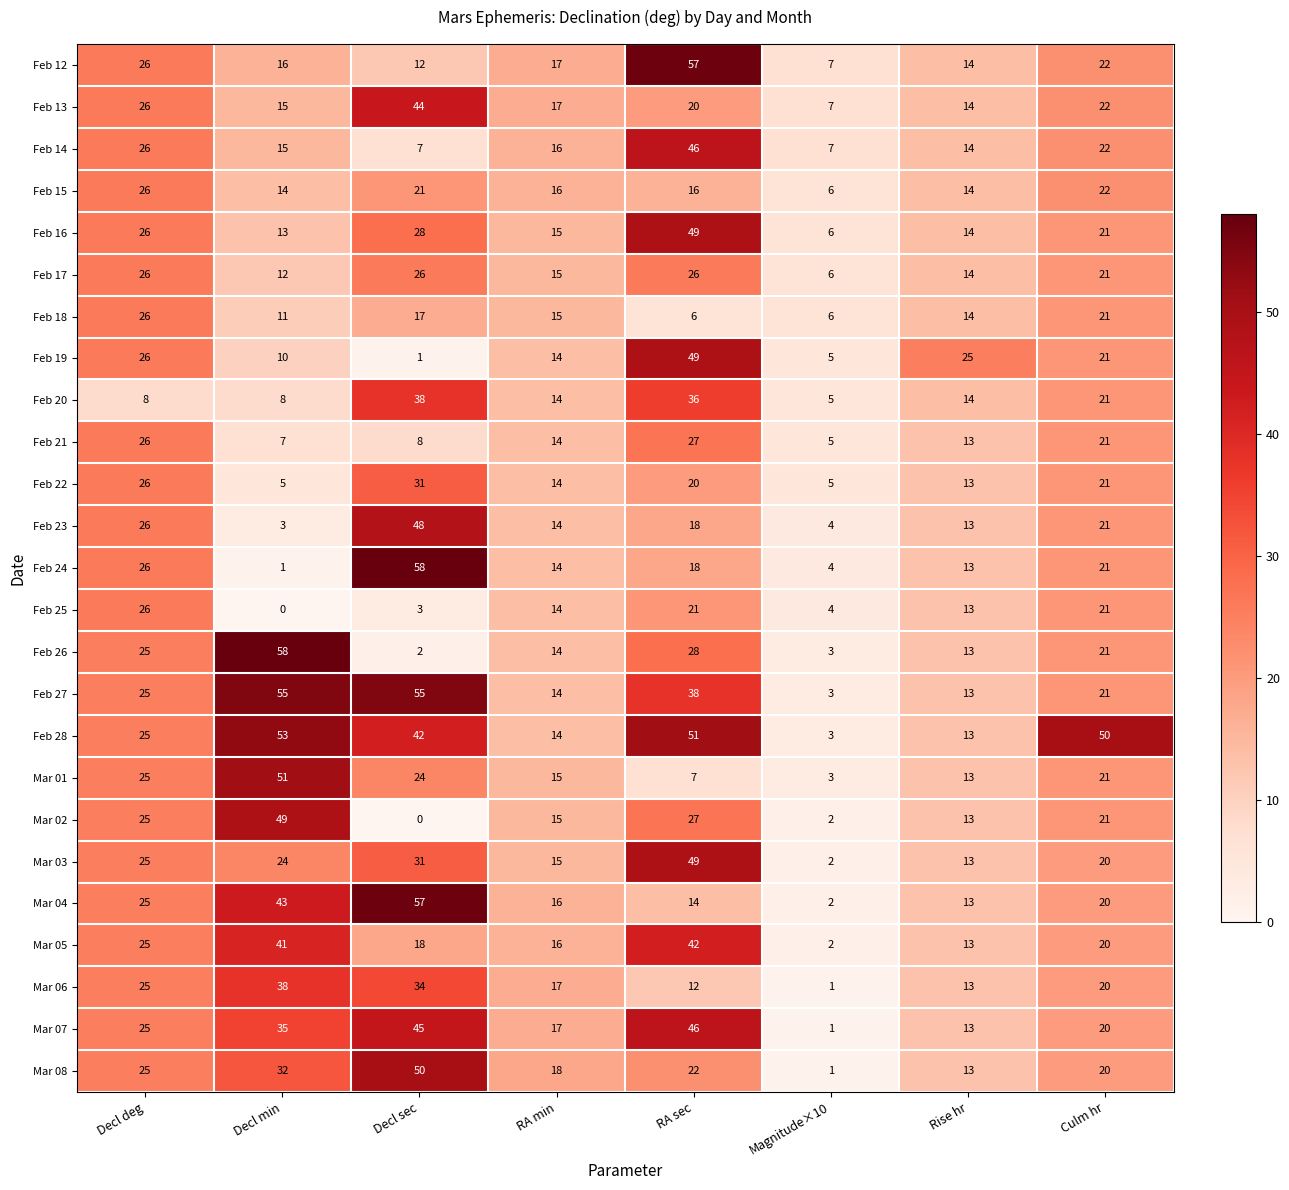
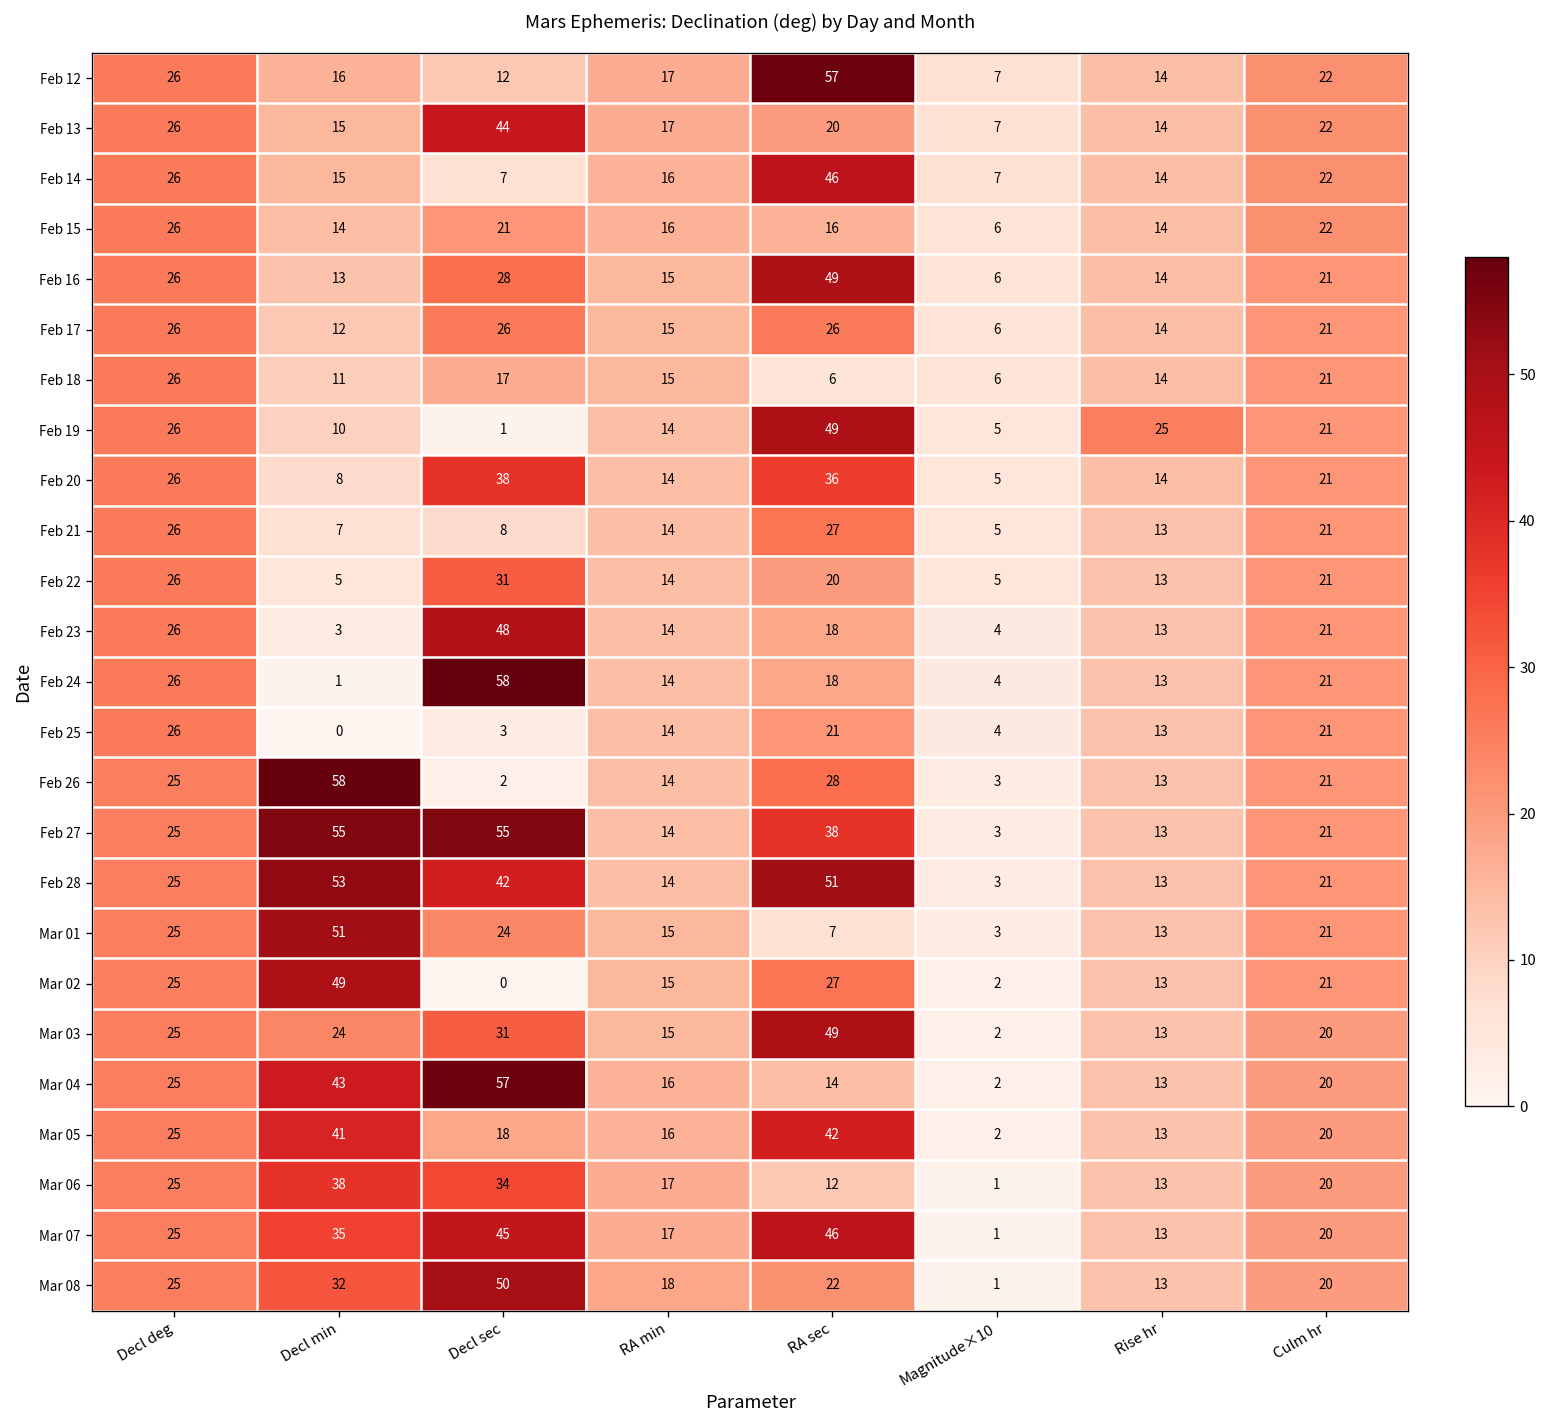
Feb 20, Decl deg: 8 -> 26
Feb 28, Culm hr: 50 -> 21
